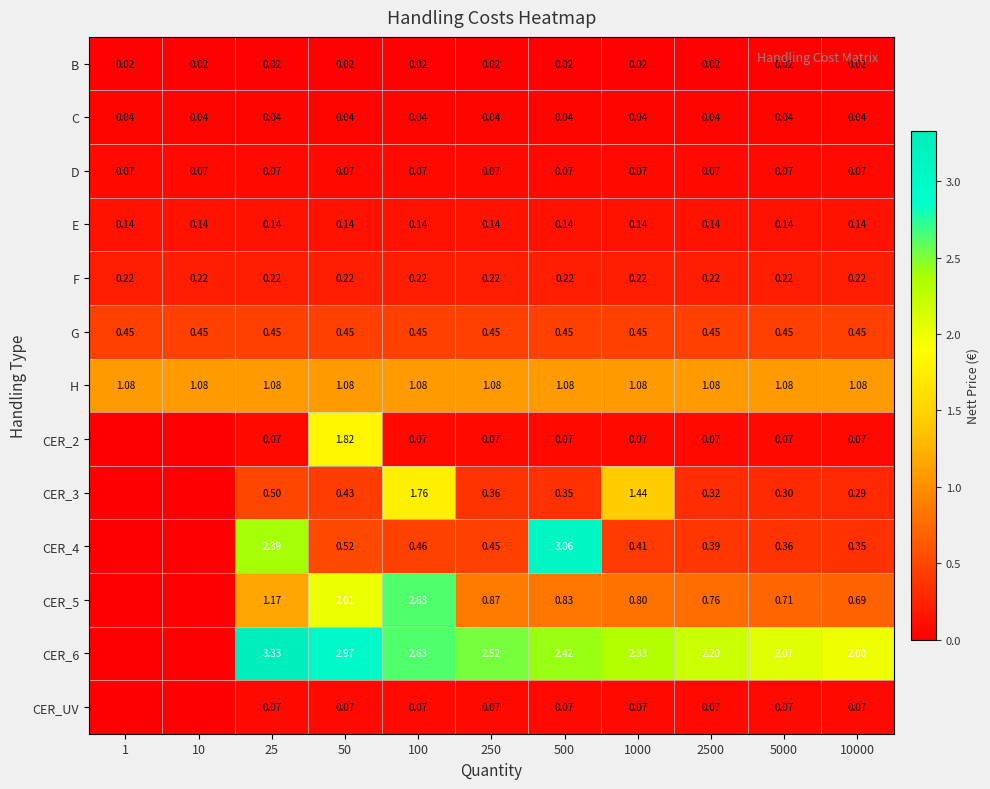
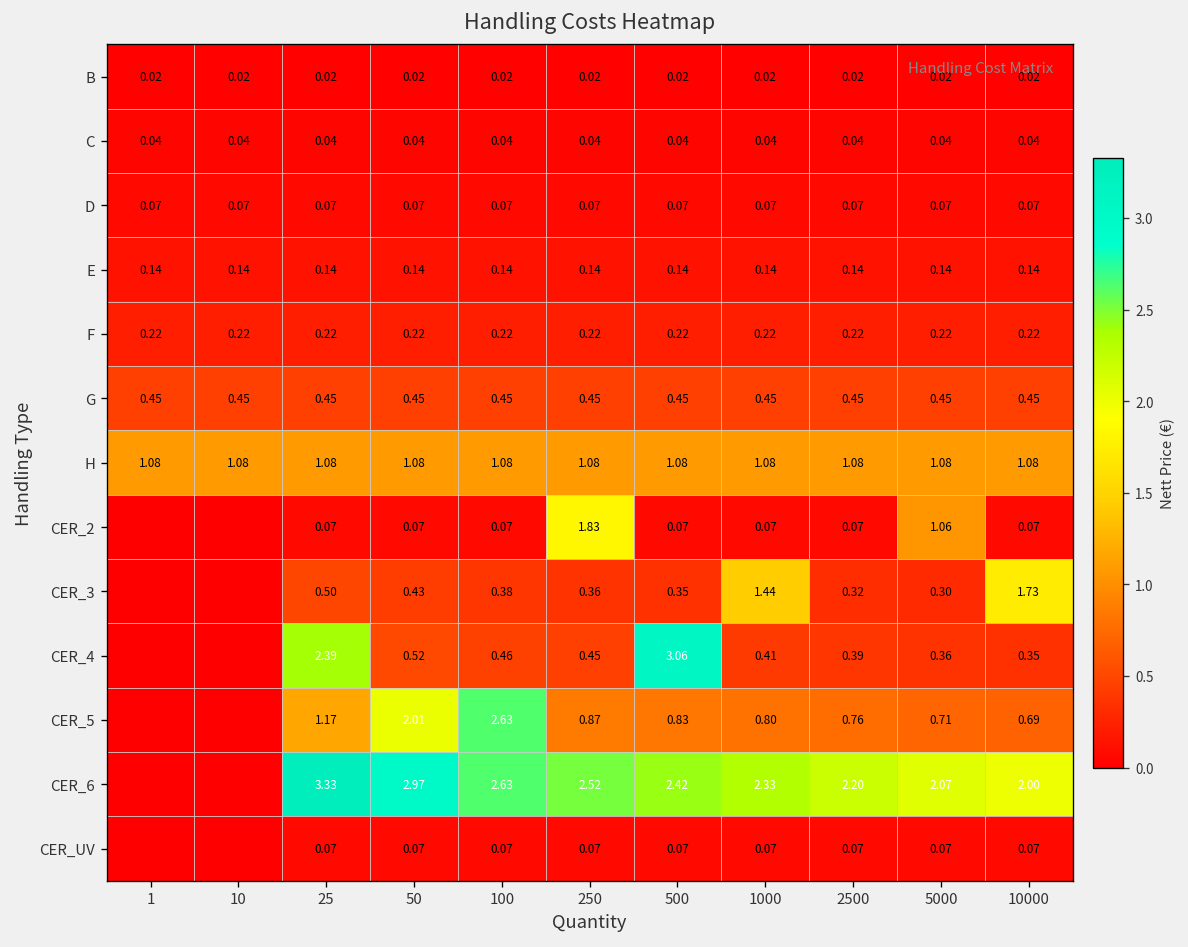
CER_2, 50: 1.82 -> 0.07
CER_2, 250: 0.07 -> 1.83
CER_2, 5000: 0.07 -> 1.06
CER_3, 100: 1.76 -> 0.38
CER_3, 10000: 0.29 -> 1.73
